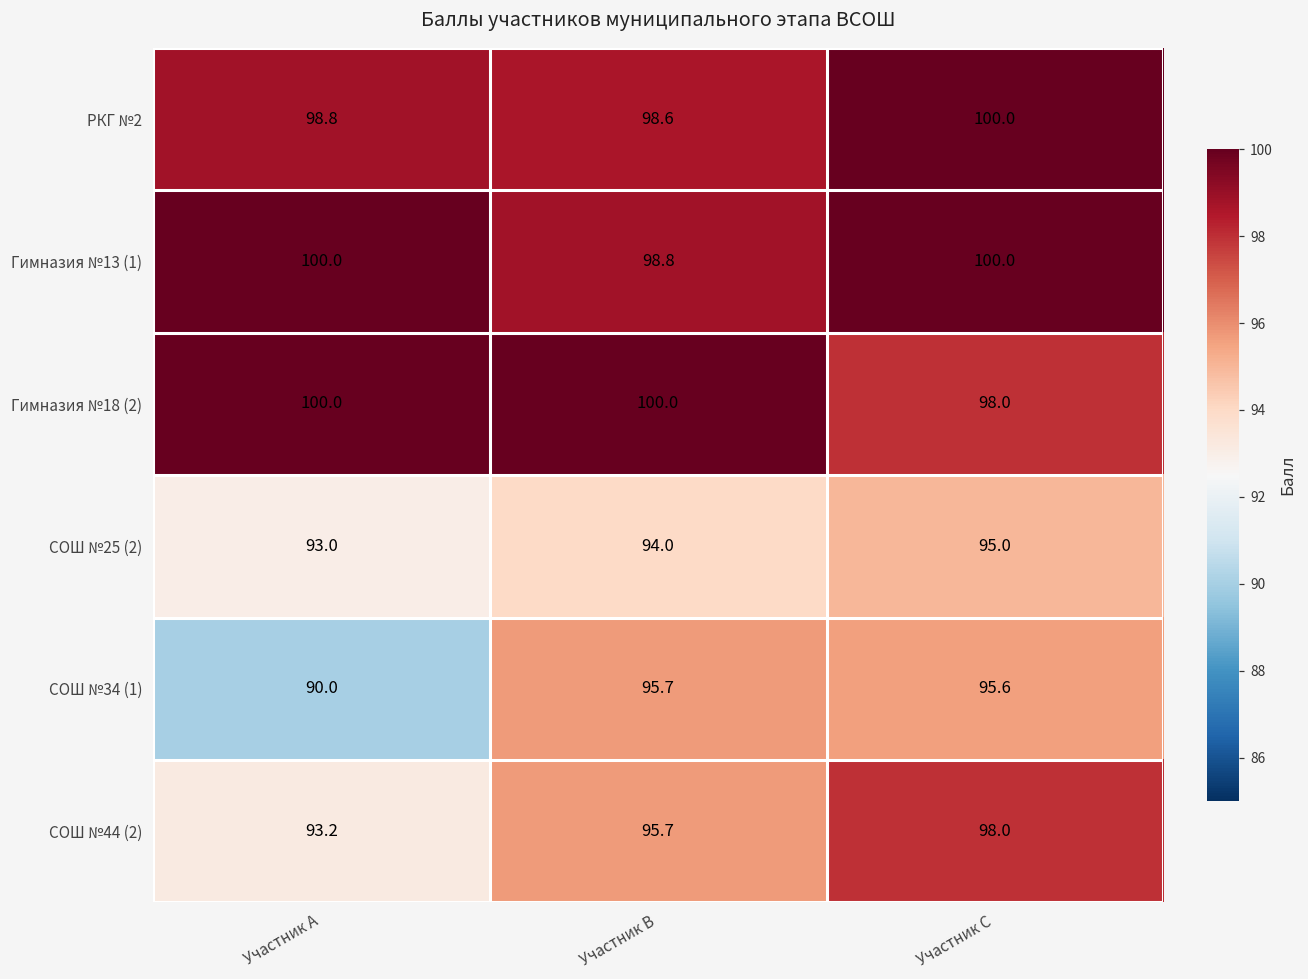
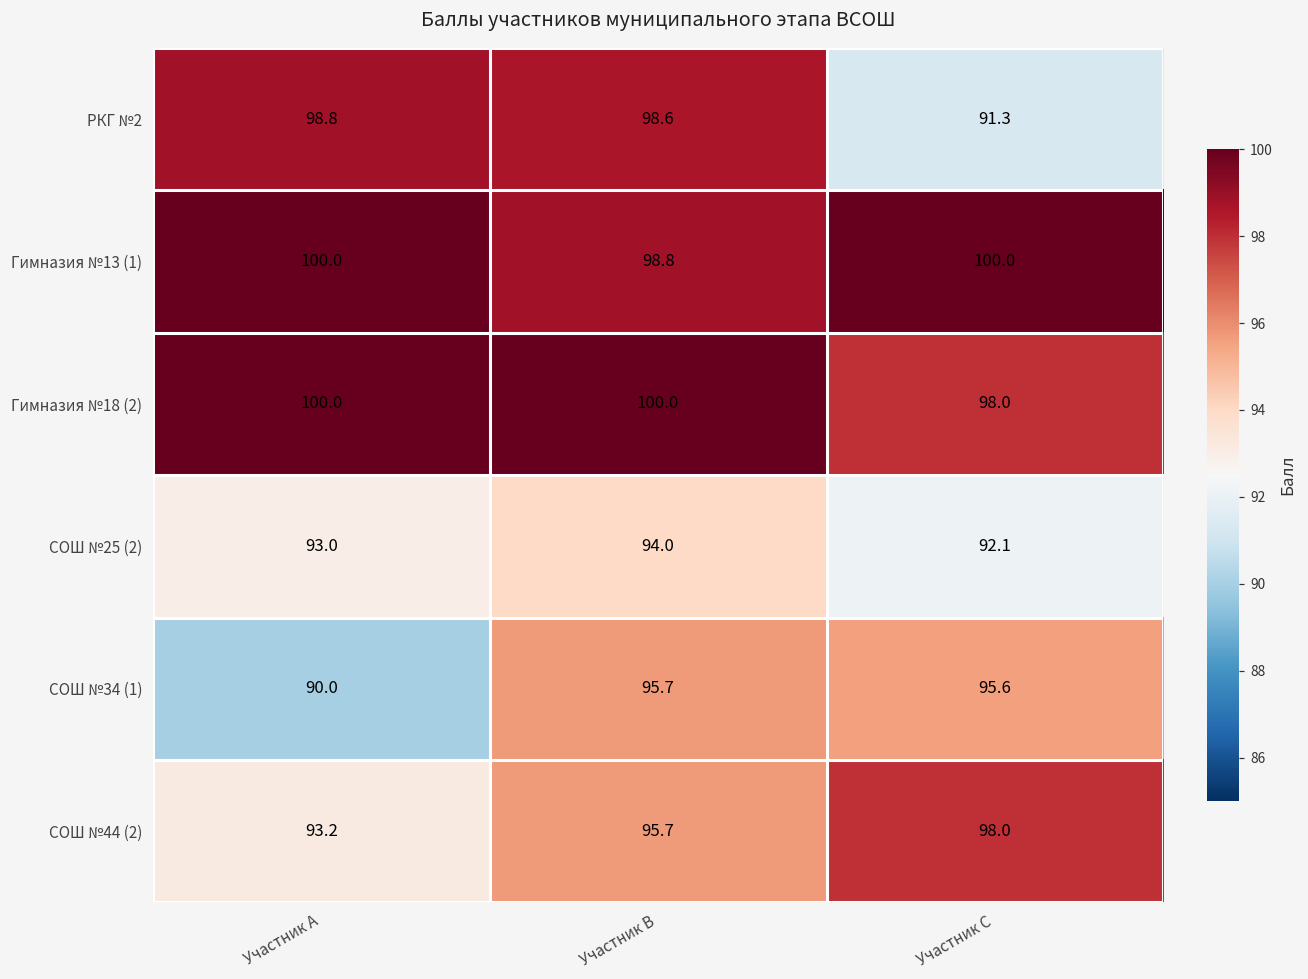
РКГ №2, Участник C: 100.0 -> 91.3
СОШ №25 (2), Участник C: 95.0 -> 92.1
